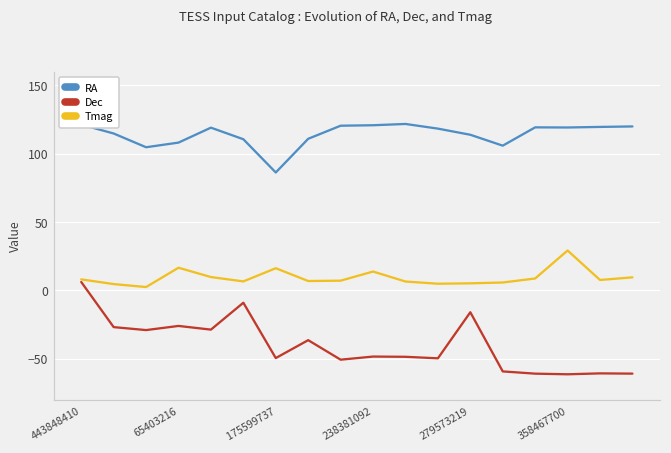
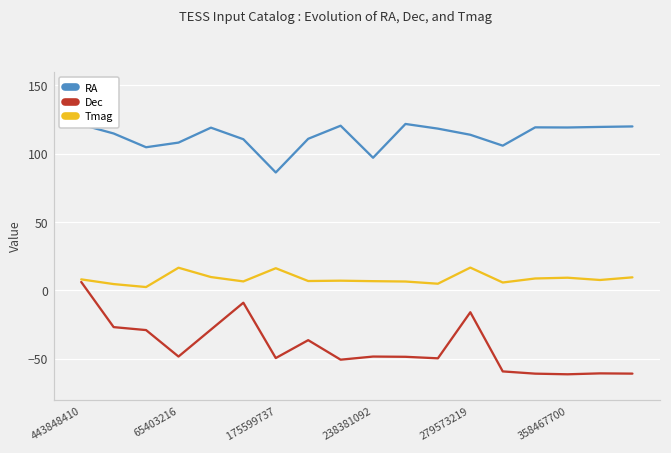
Dec, 65403216: -26 -> -48
RA, 238381092: 121 -> 97
Tmag, 238381092: 14 -> 7
Tmag, 279573219: 5 -> 17
Tmag, 358467700: 29 -> 9
